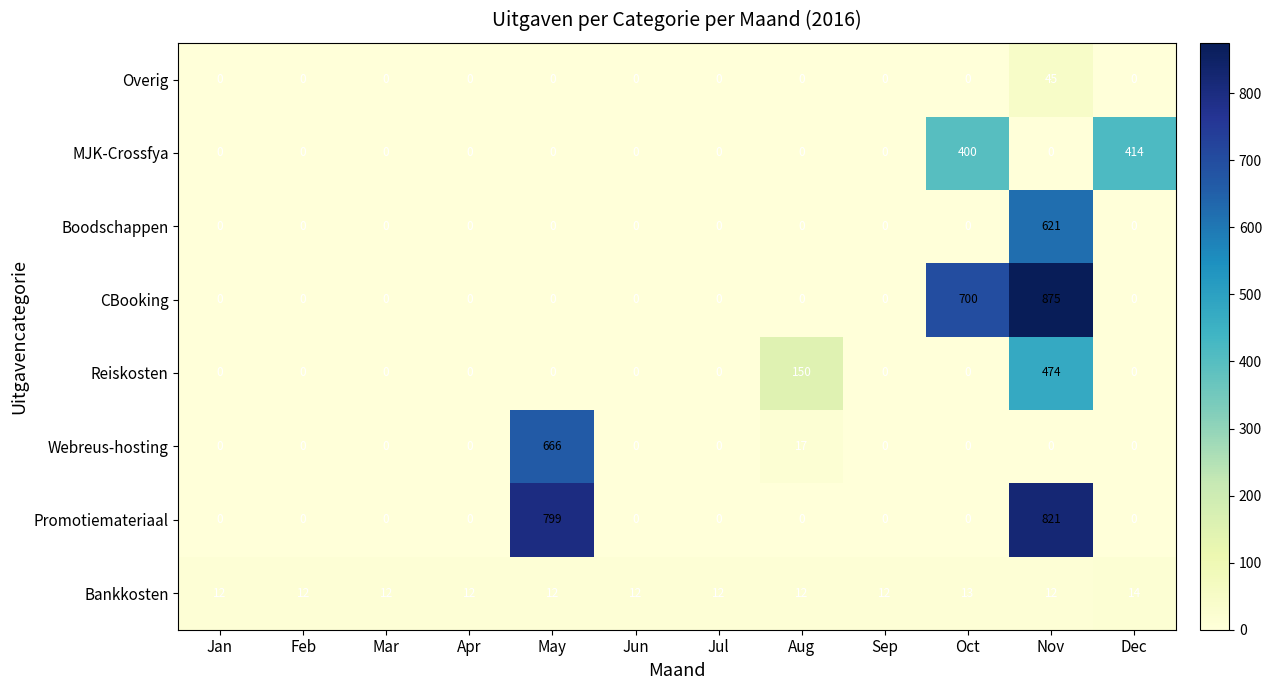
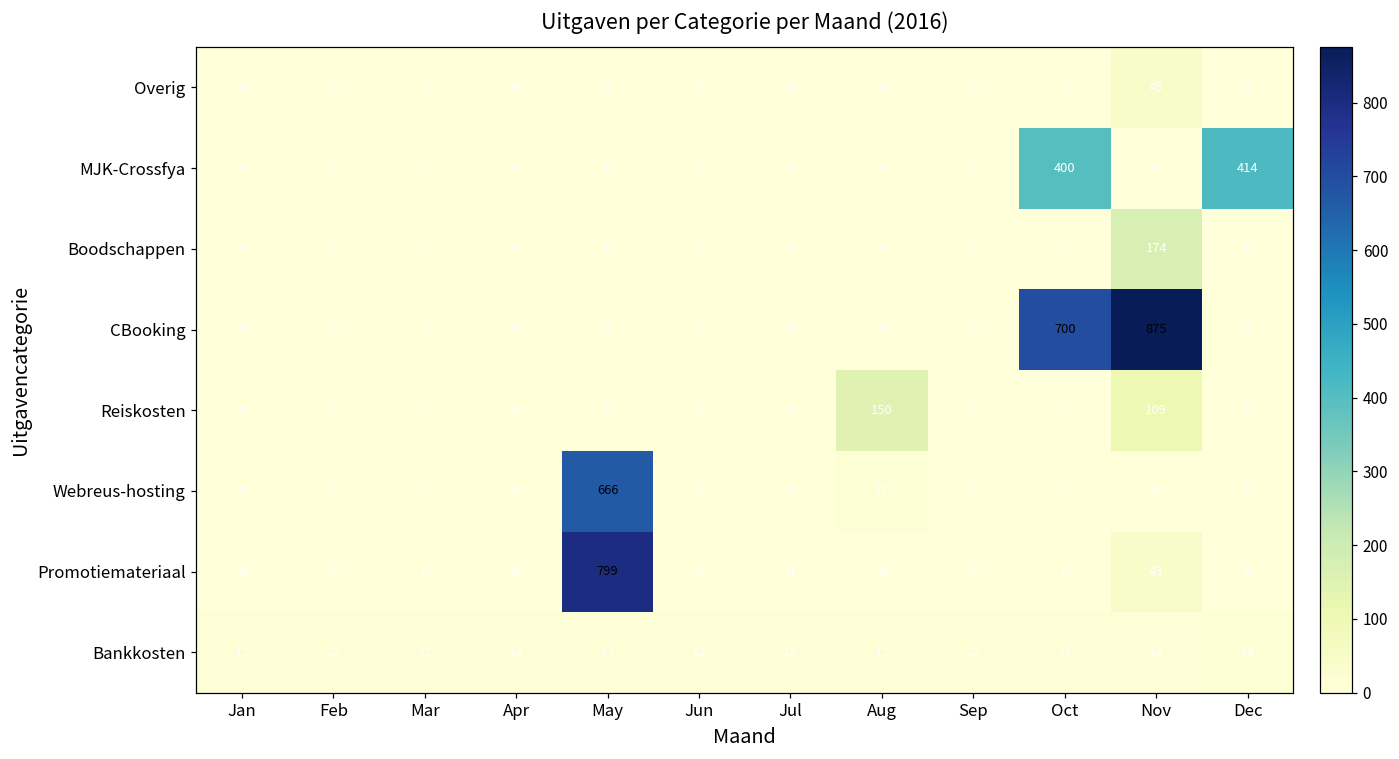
Boodschappen, Nov: 621 -> 174
Reiskosten, Nov: 474 -> 109
Promotiemateriaal, Nov: 821 -> 43
